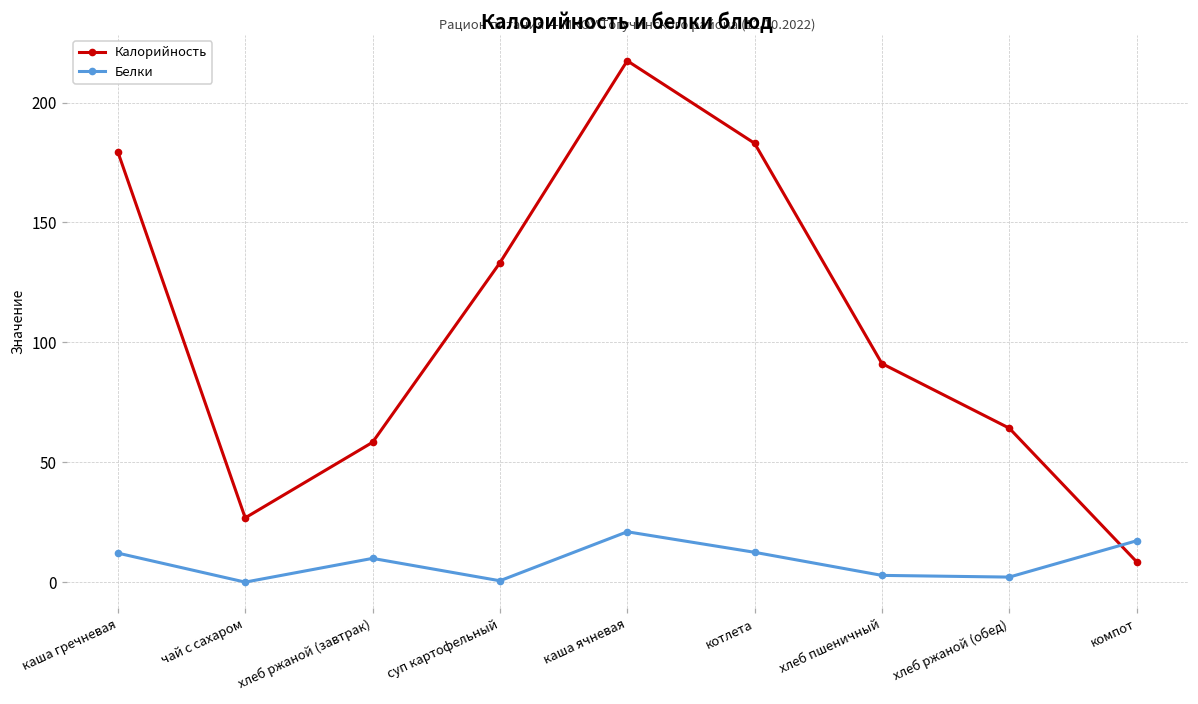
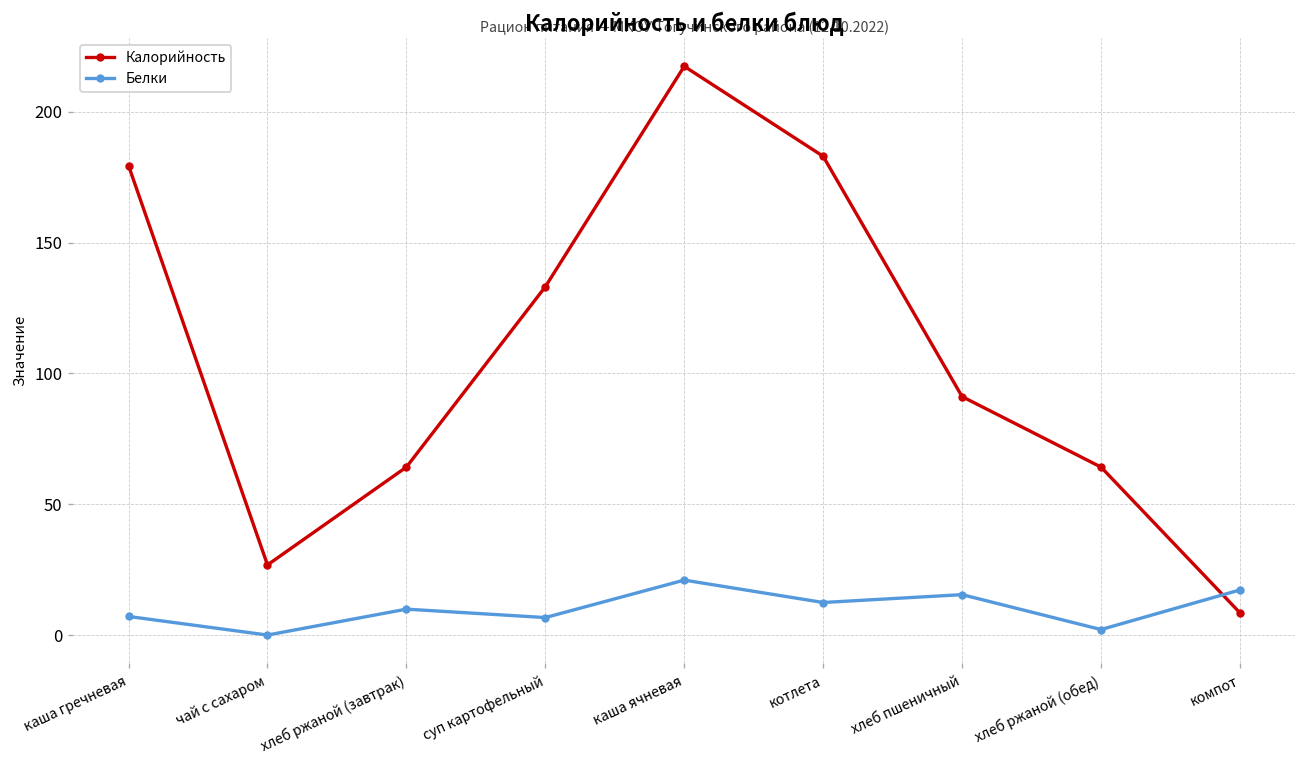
Белки, каша гречневая: 12 -> 7
Калорийность, хлеб ржаной (завтрак): 58 -> 64
Белки, суп картофельный: 1 -> 7
Белки, хлеб пшеничный: 3 -> 15
